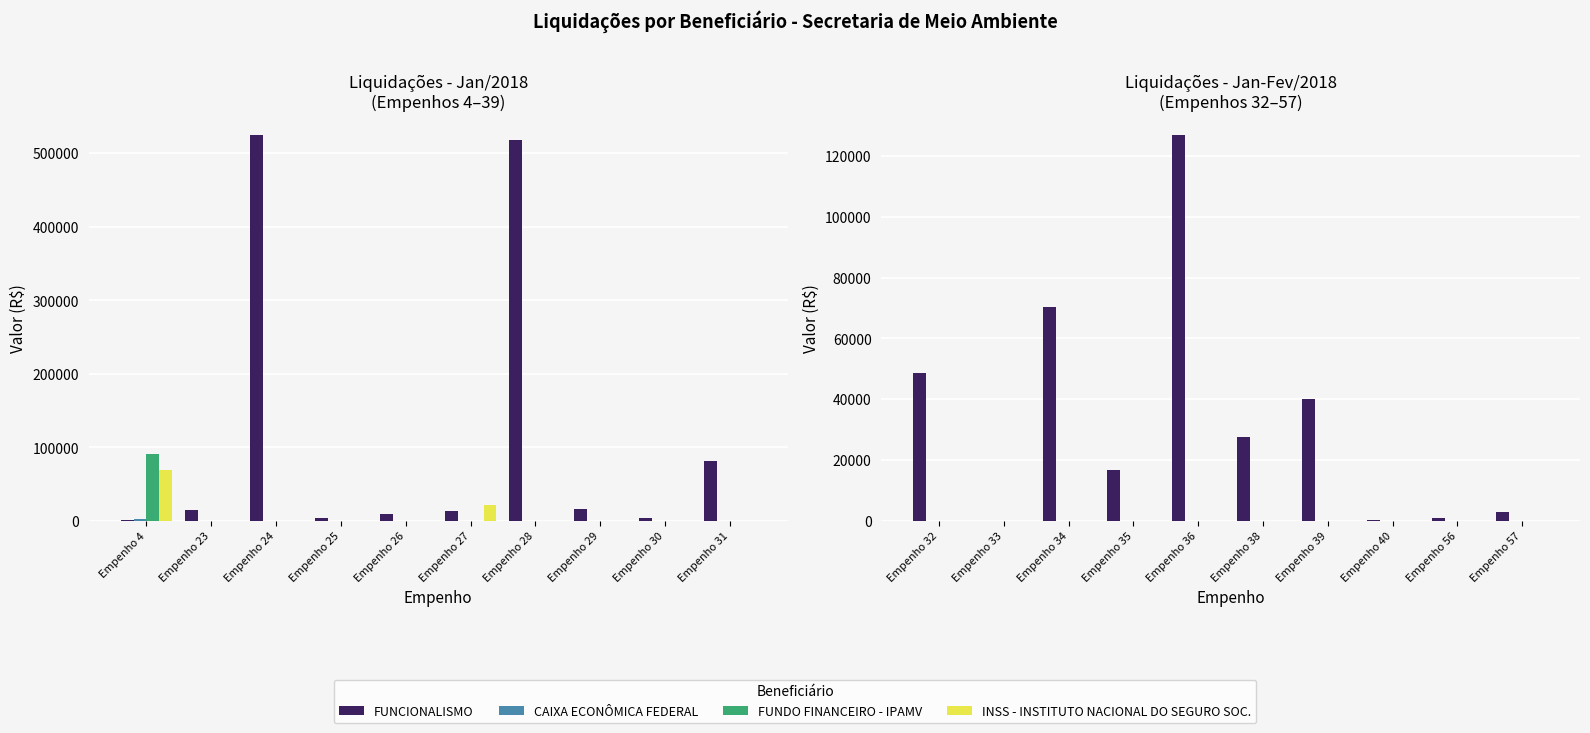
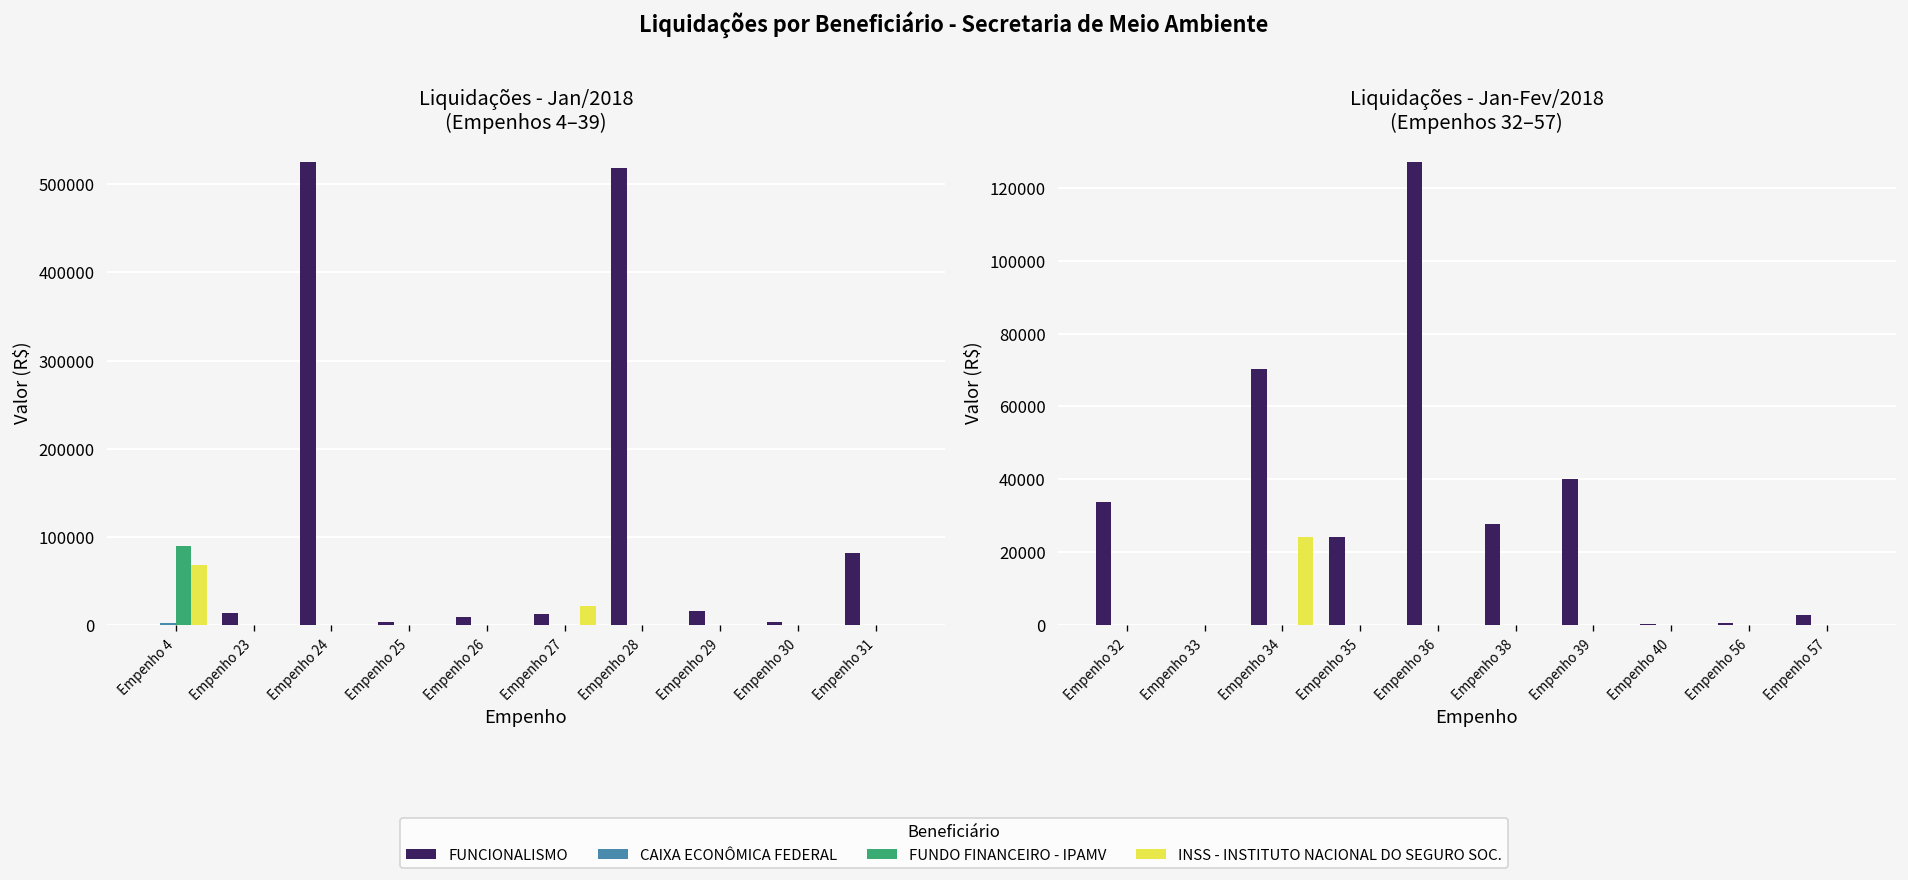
Liquidações - Jan-Fev/2018 (Empenhos 32–57), FUNCIONALISMO, Empenho 32: 49000 -> 34000
Liquidações - Jan-Fev/2018 (Empenhos 32–57), INSS - INSTITUTO NACIONAL DO SEGURO SOC., Empenho 34: 0 -> 24000
Liquidações - Jan-Fev/2018 (Empenhos 32–57), FUNCIONALISMO, Empenho 35: 17000 -> 24000
